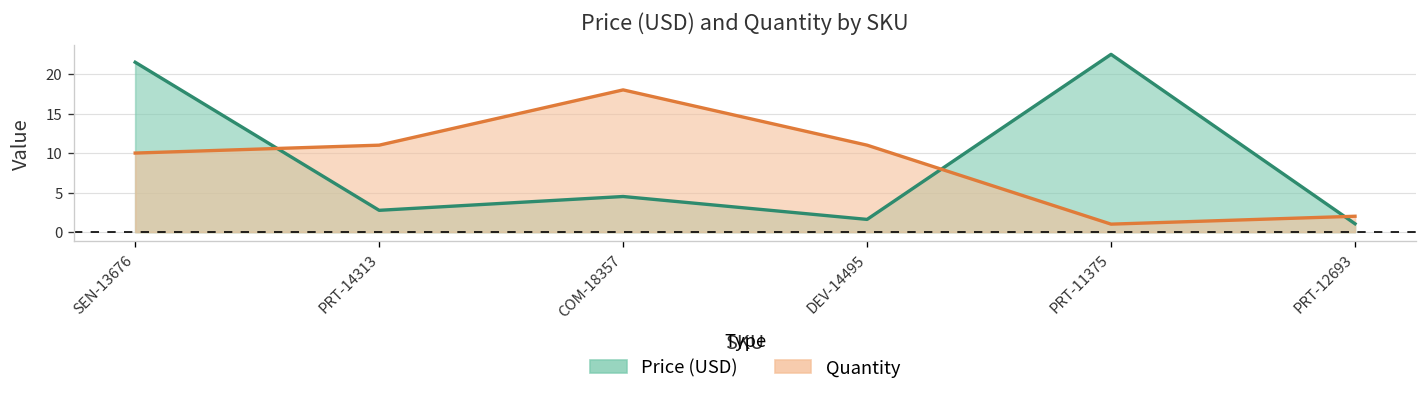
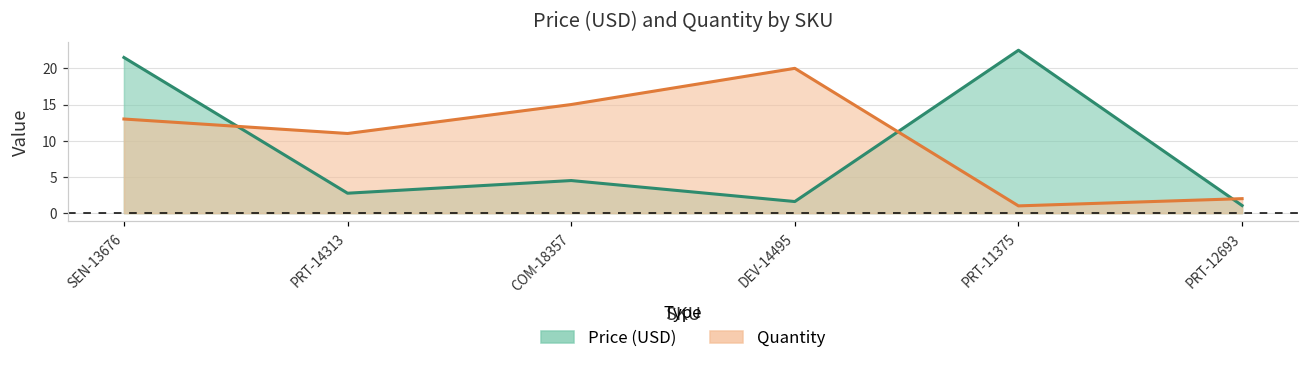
Quantity, SEN-13676: 10 -> 13
Quantity, COM-18357: 18 -> 15
Quantity, DEV-14495: 11 -> 20
